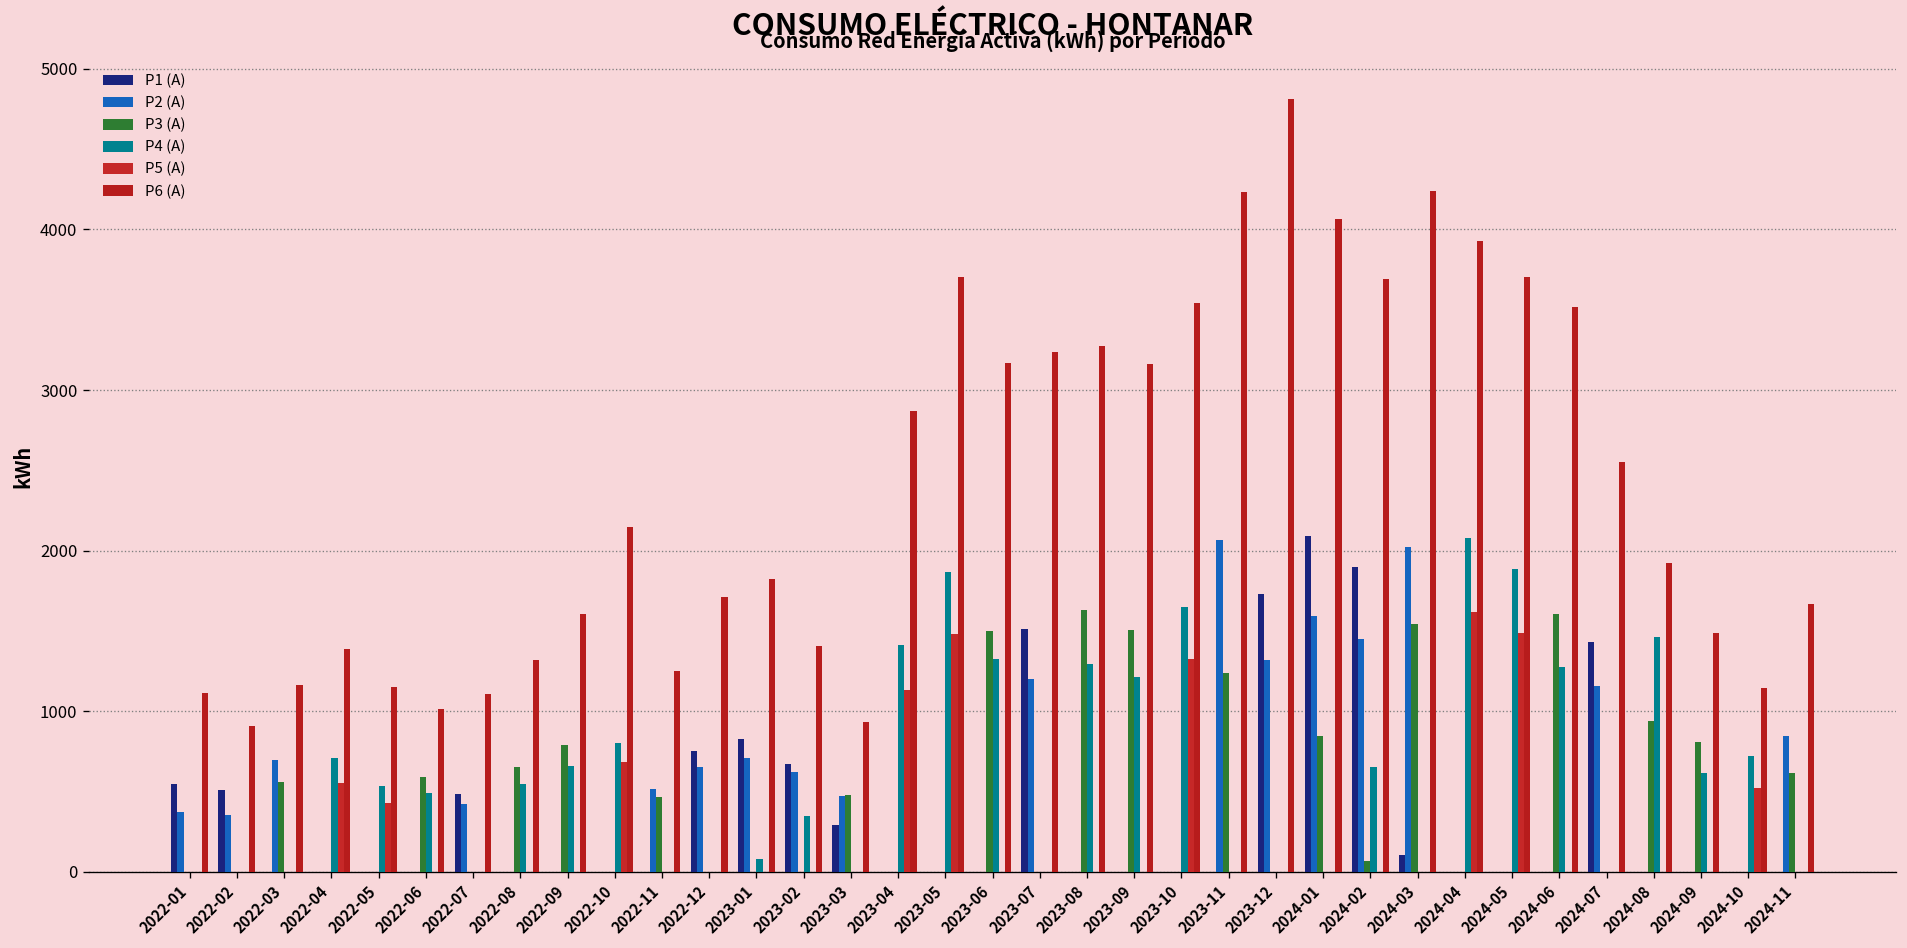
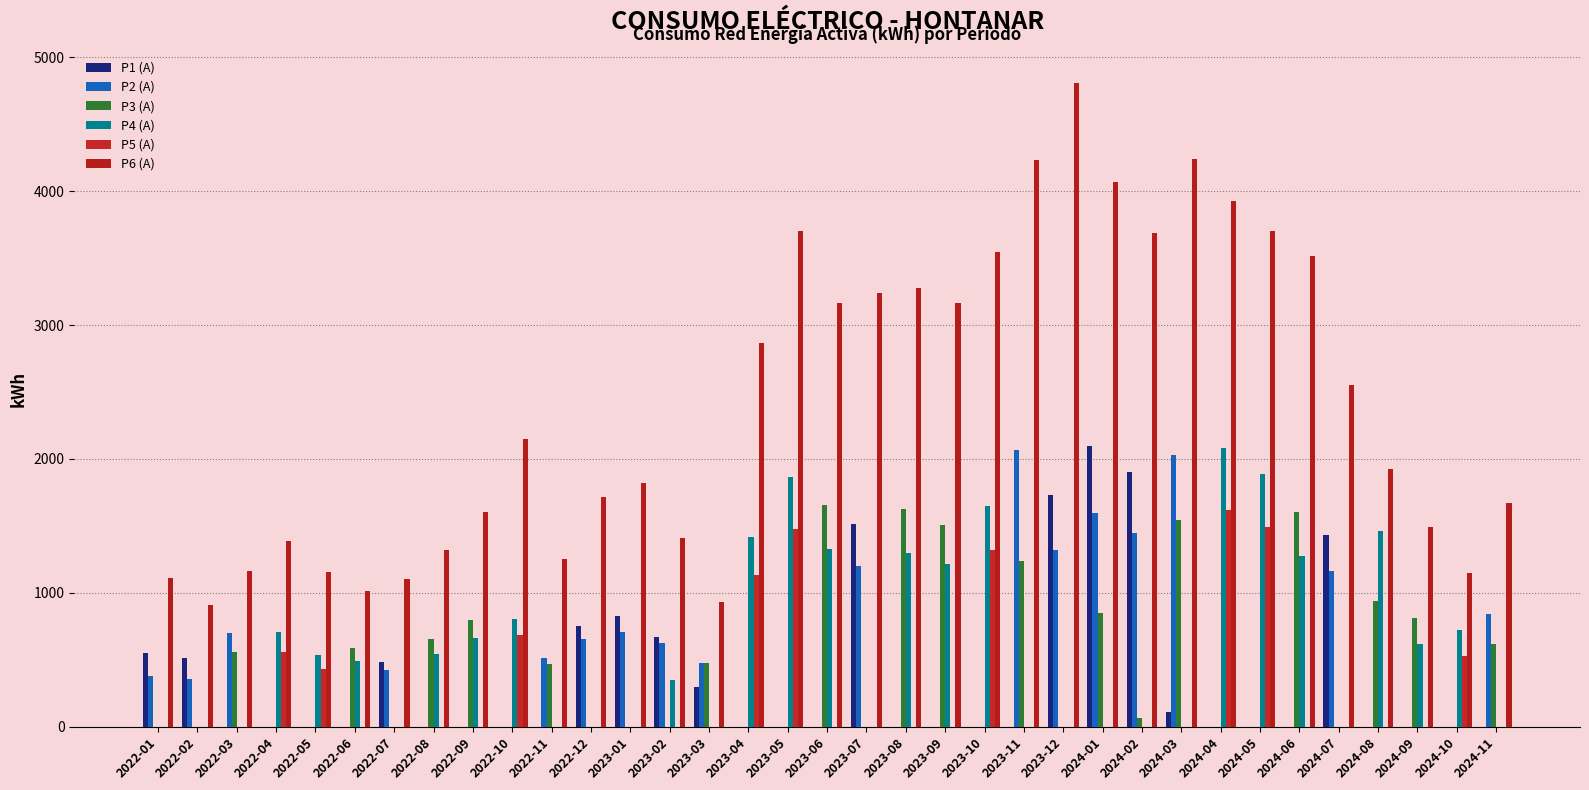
P4 (A), 2023-01: 80 -> 0
P3 (A), 2023-06: 1500 -> 1660
P4 (A), 2024-02: 660 -> 0
